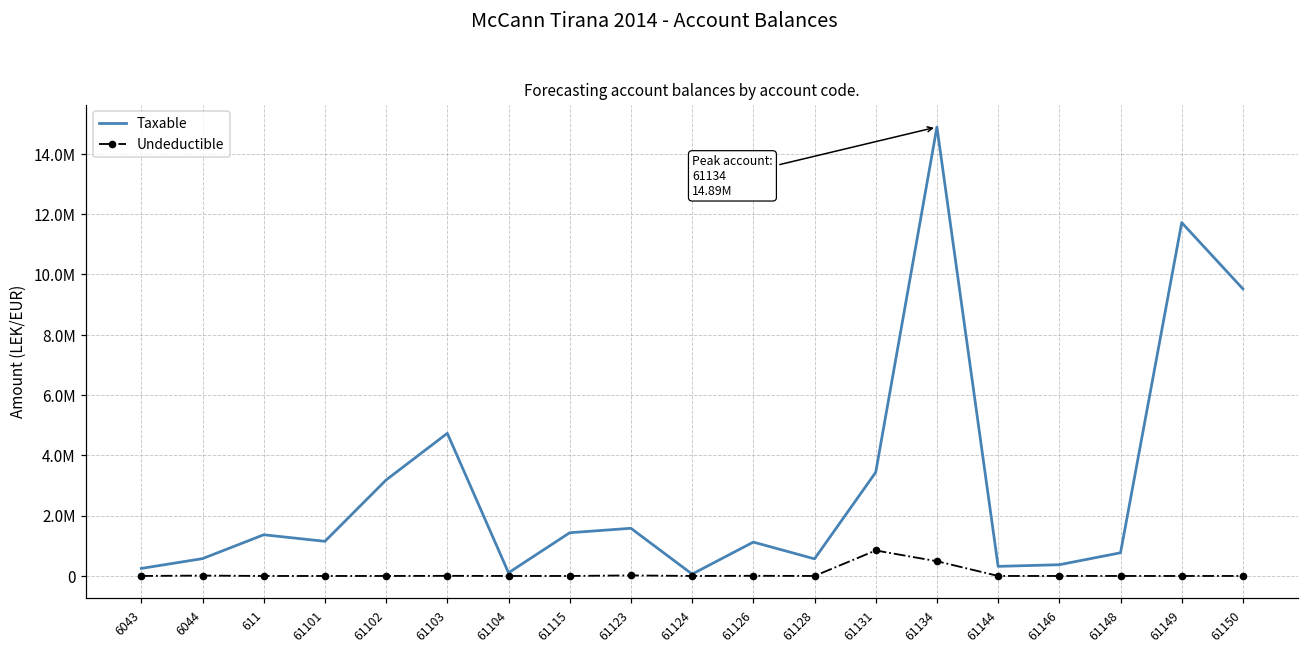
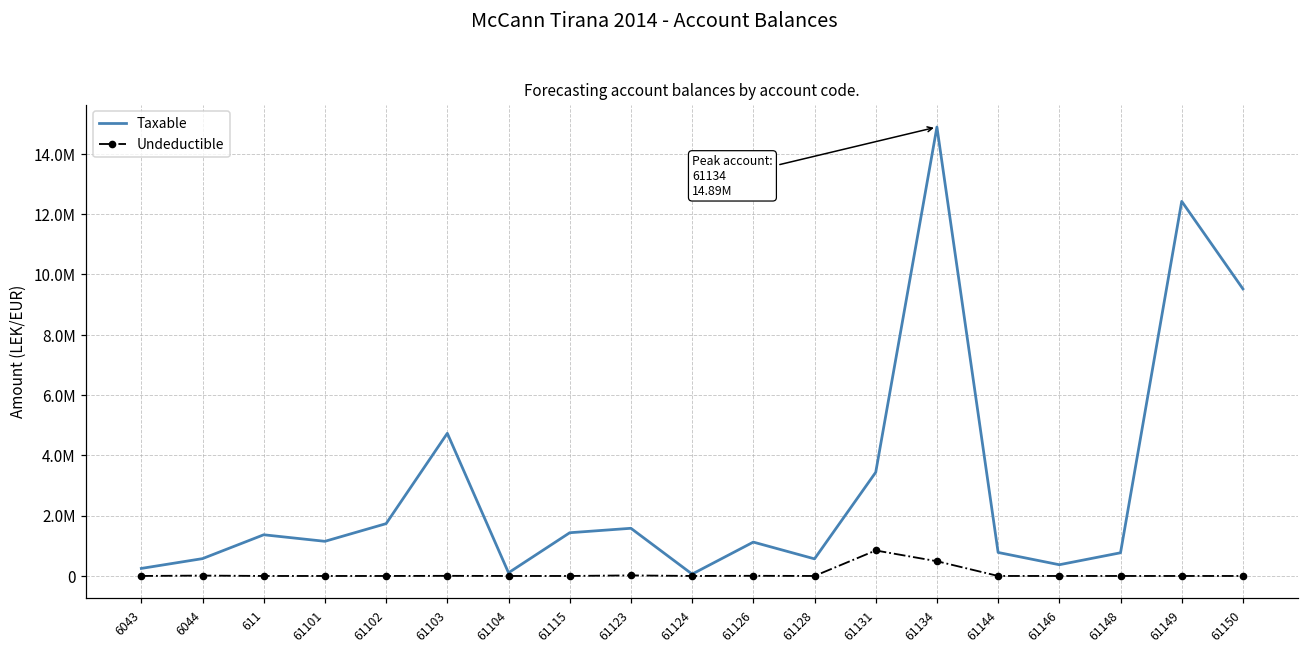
Taxable, 61102: 3200000 -> 1700000
Taxable, 61144: 300000 -> 800000
Taxable, 61149: 11700000 -> 12400000
